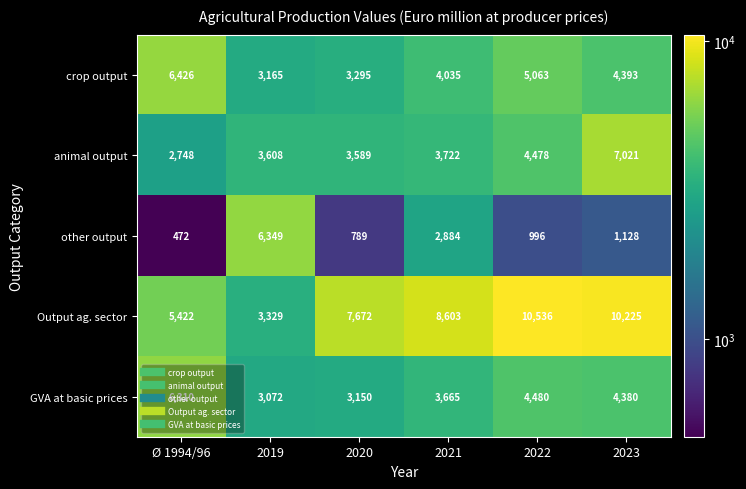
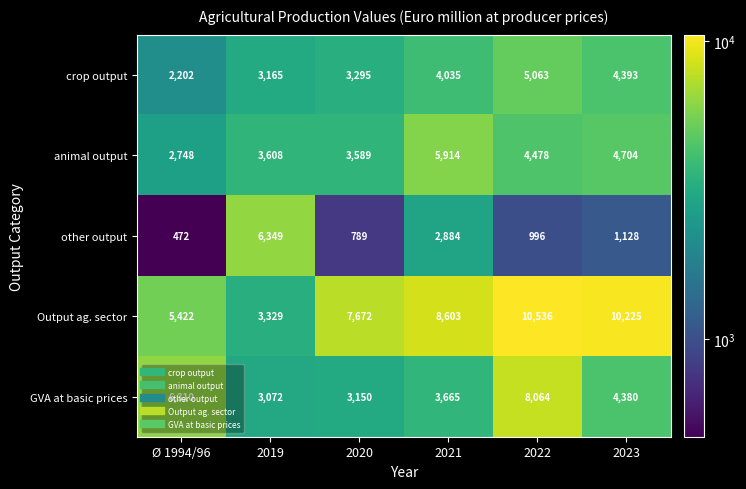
crop output, Ø 1994/96: 6,426 -> 2,202
animal output, 2021: 3,722 -> 5,914
animal output, 2023: 7,021 -> 4,704
GVA at basic prices, 2022: 4,480 -> 8,064
